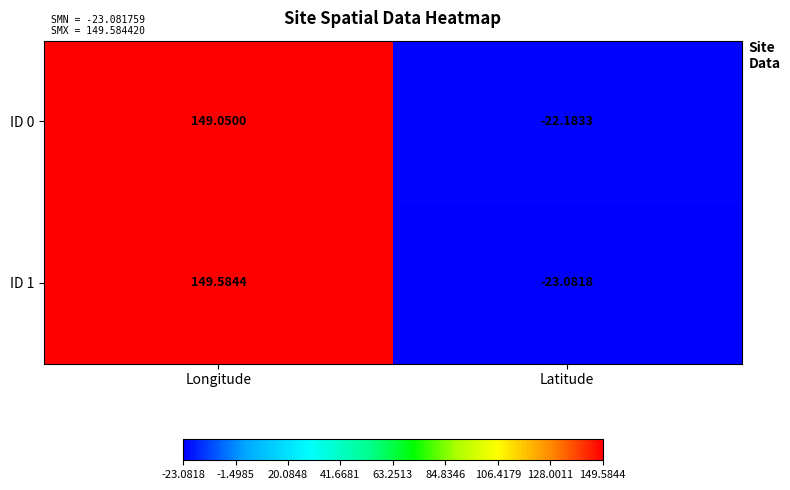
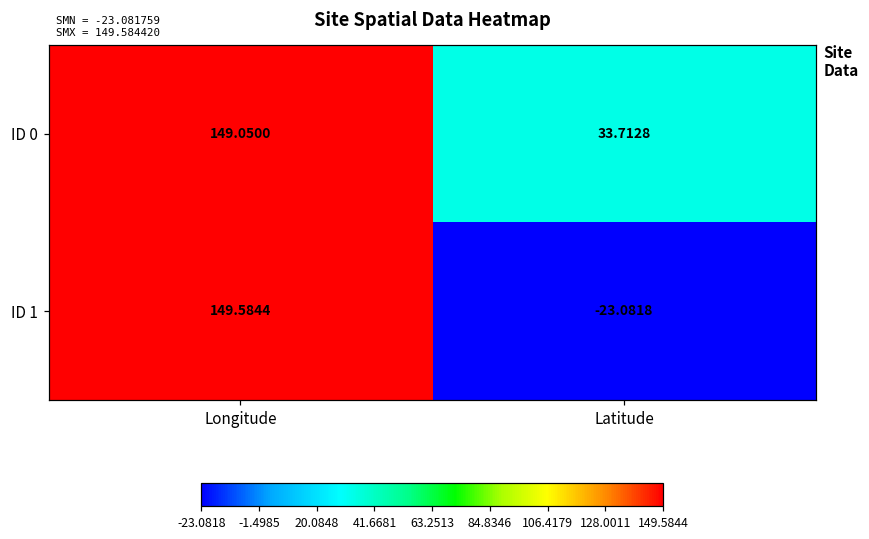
ID 0, Latitude: -22.1833 -> 33.7128
